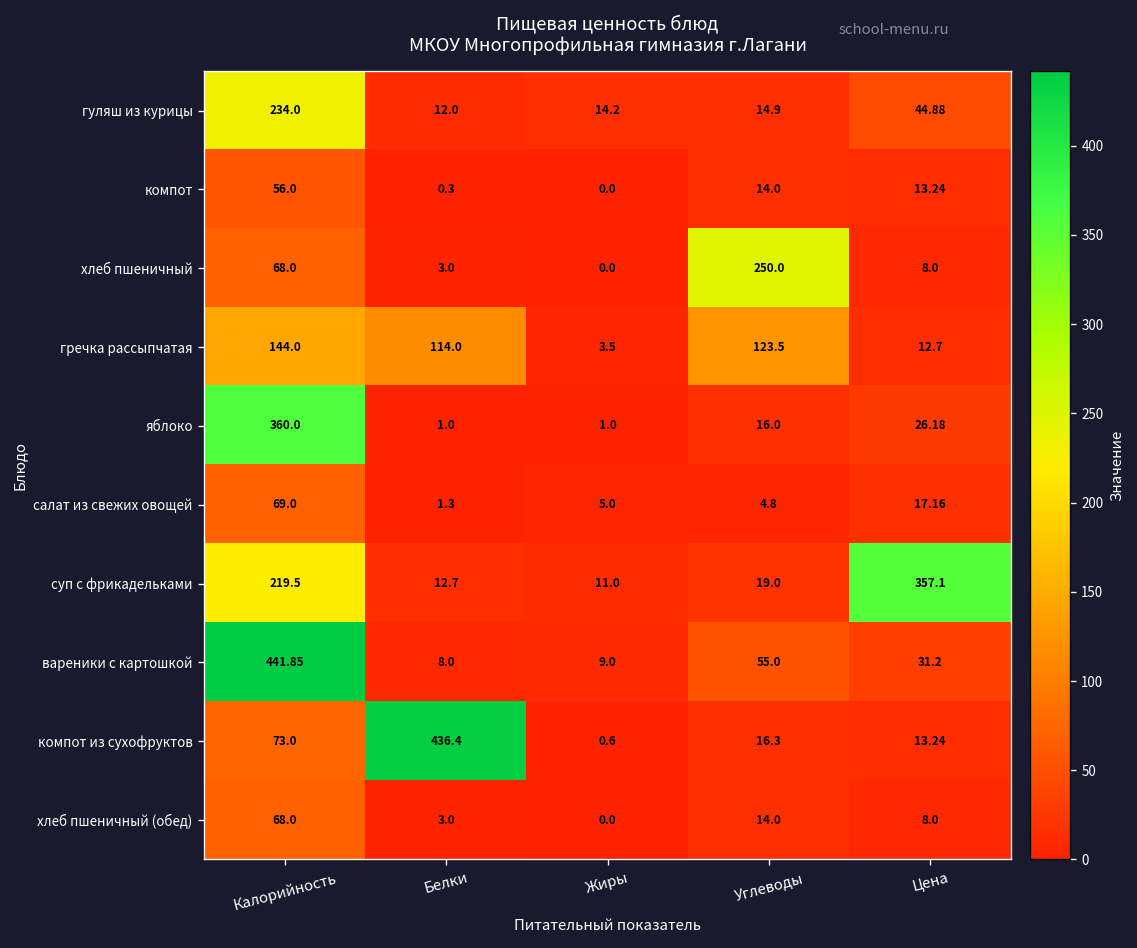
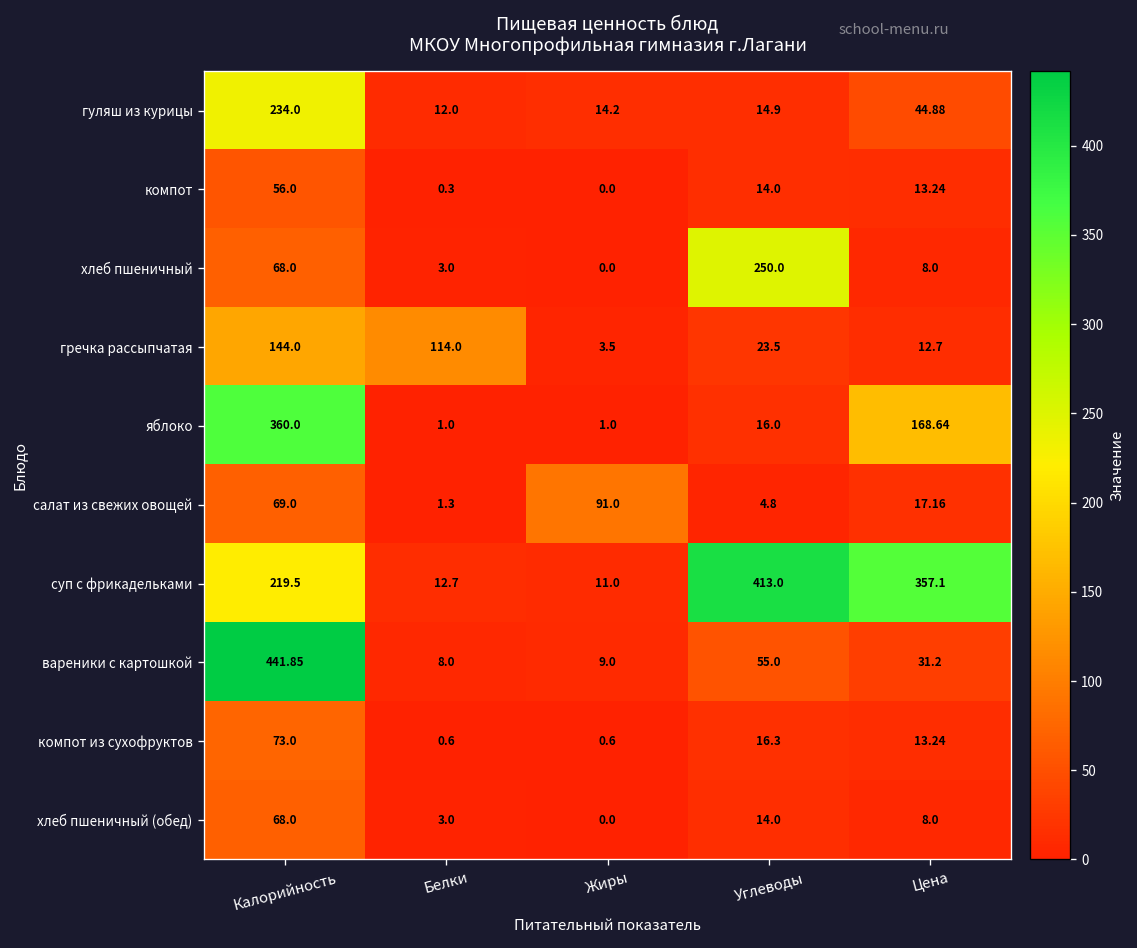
гречка рассыпчатая, Углеводы: 123.5 -> 23.5
яблоко, Цена: 26.18 -> 168.64
салат из свежих овощей, Жиры: 5.0 -> 91.0
суп с фрикадельками, Углеводы: 19.0 -> 413.0
компот из сухофруктов, Белки: 436.4 -> 0.6
